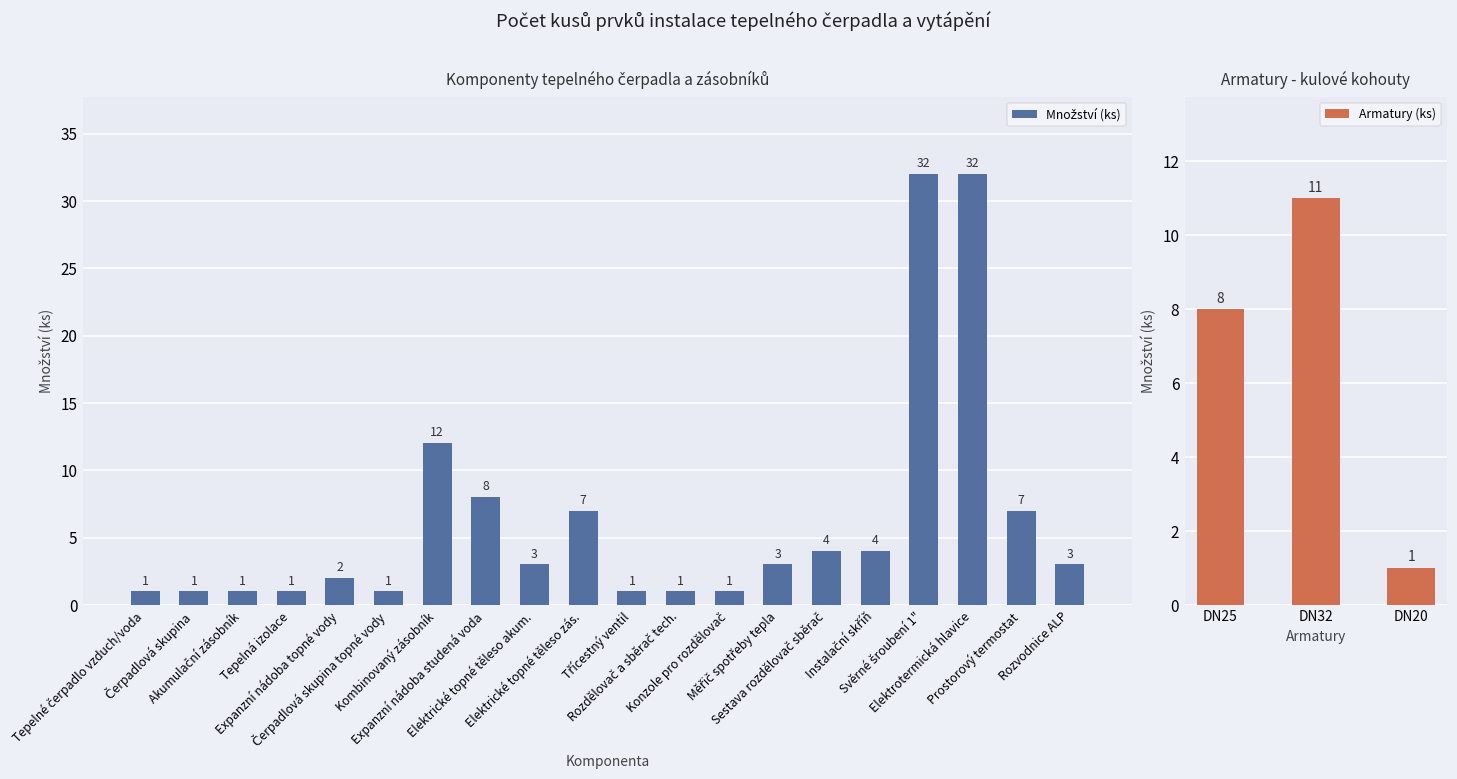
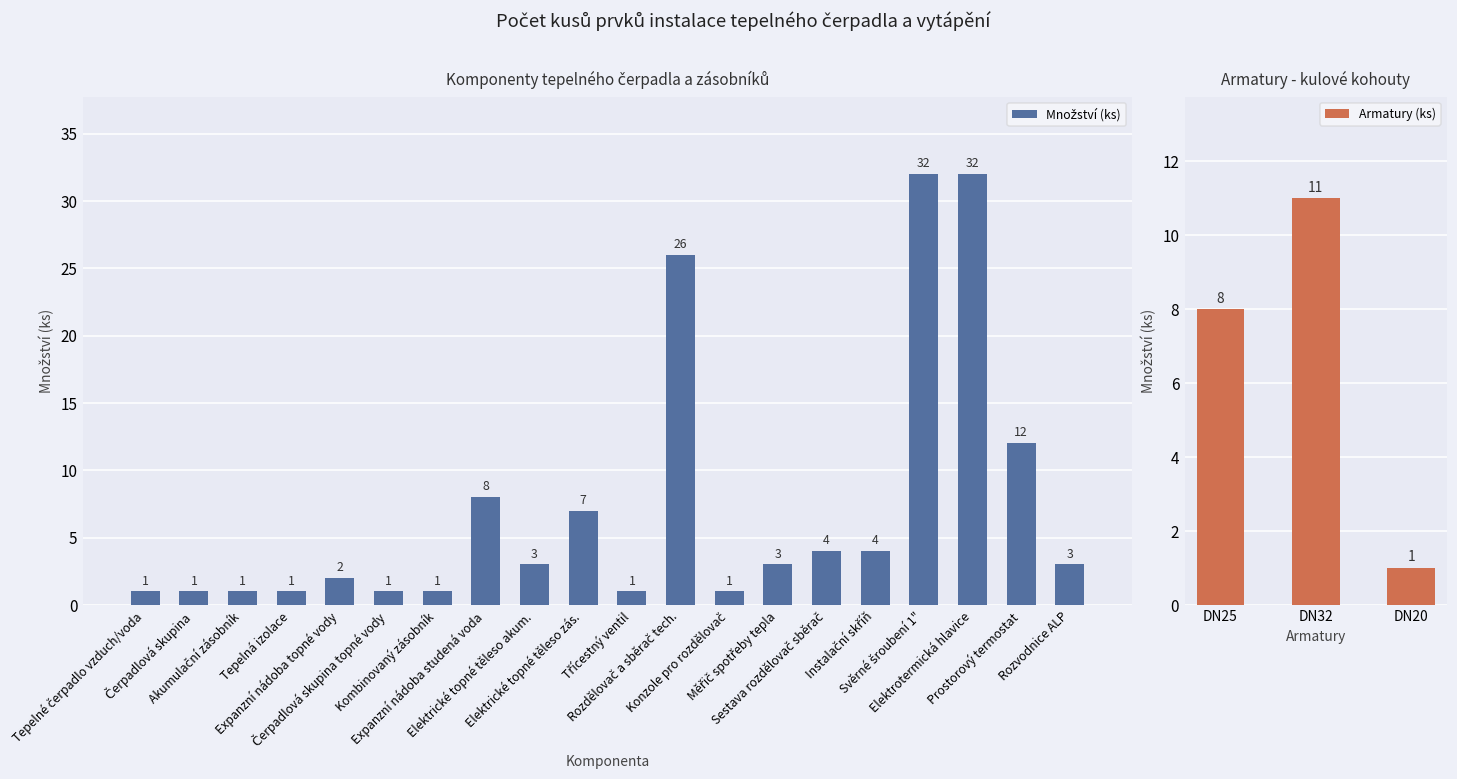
Komponenty tepelného čerpadla a zásobníků, Kombinovaný zásobník: 12 -> 1
Komponenty tepelného čerpadla a zásobníků, Rozdělovač a sběrač tech.: 1 -> 26
Komponenty tepelného čerpadla a zásobníků, Prostorový termostat: 7 -> 12
